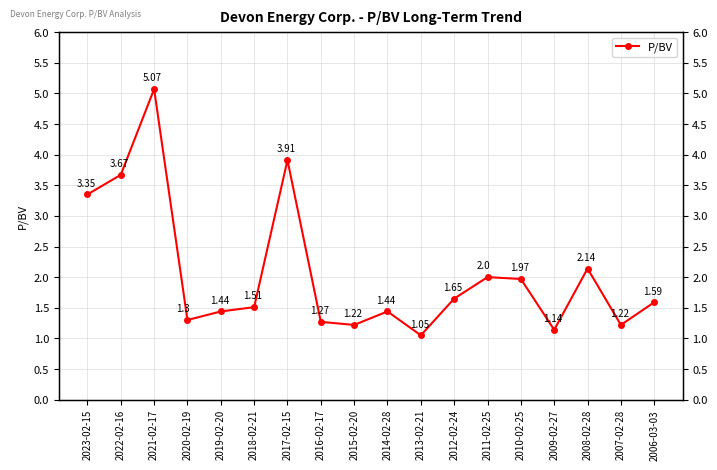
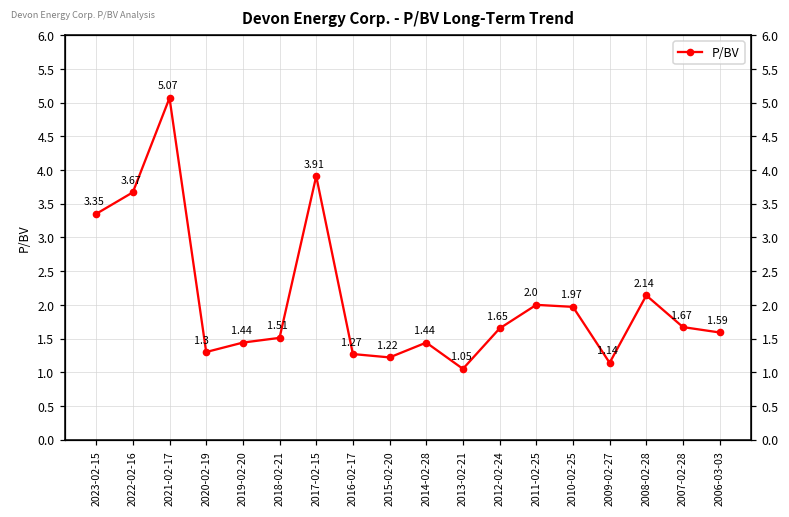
2007-02-28: 1.22 -> 1.67
